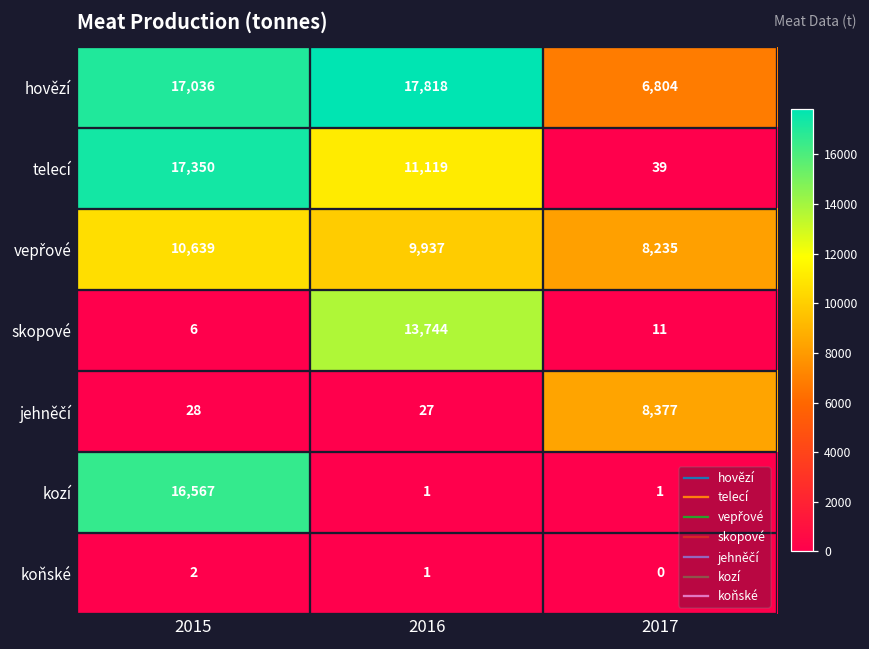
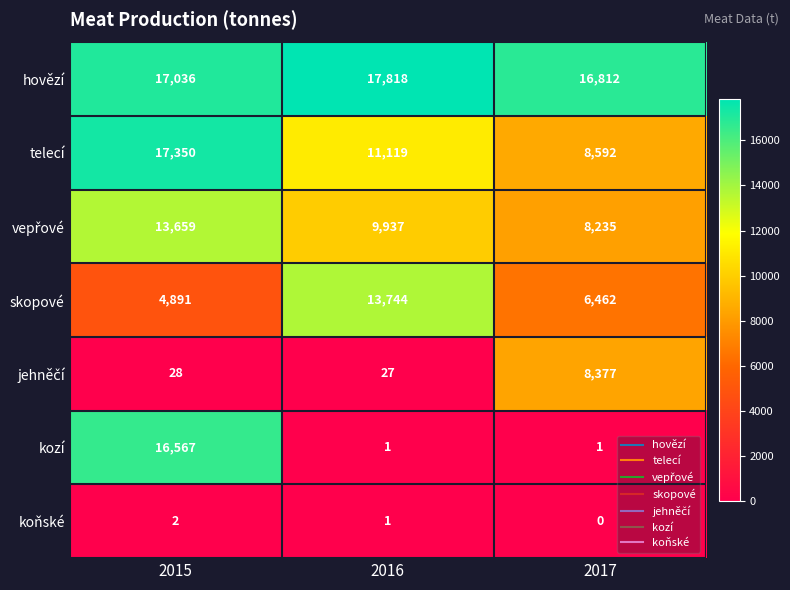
hovězí, 2017: 6,804 -> 16,812
telecí, 2017: 39 -> 8,592
vepřové, 2015: 10,639 -> 13,659
skopové, 2015: 6 -> 4,891
skopové, 2017: 11 -> 6,462
